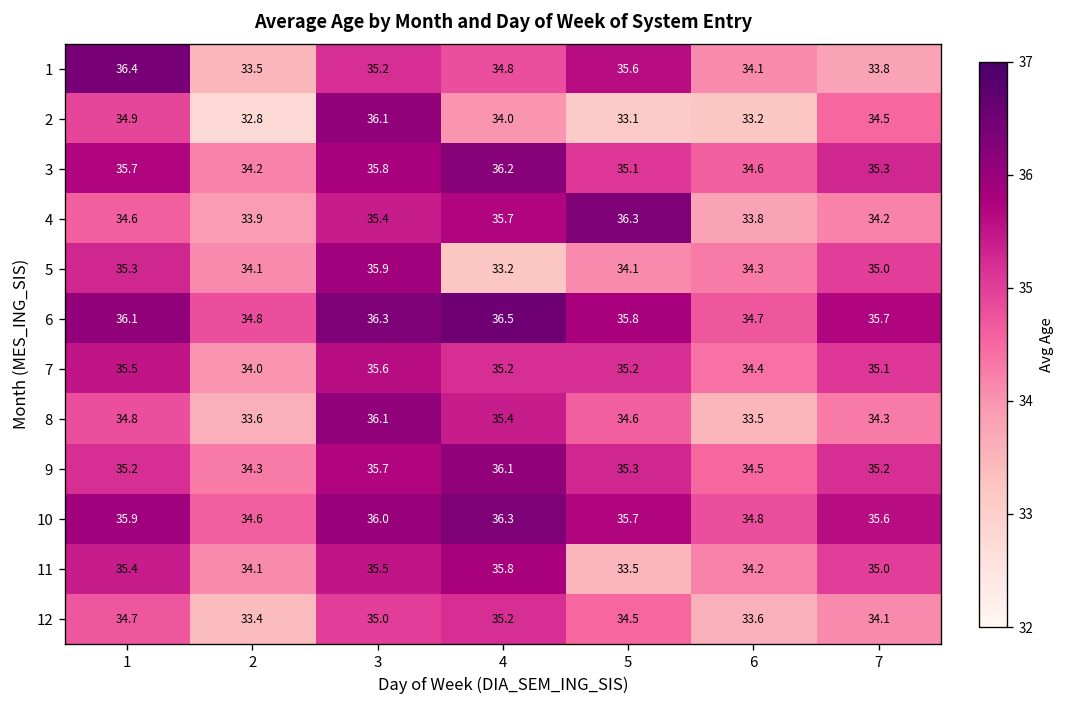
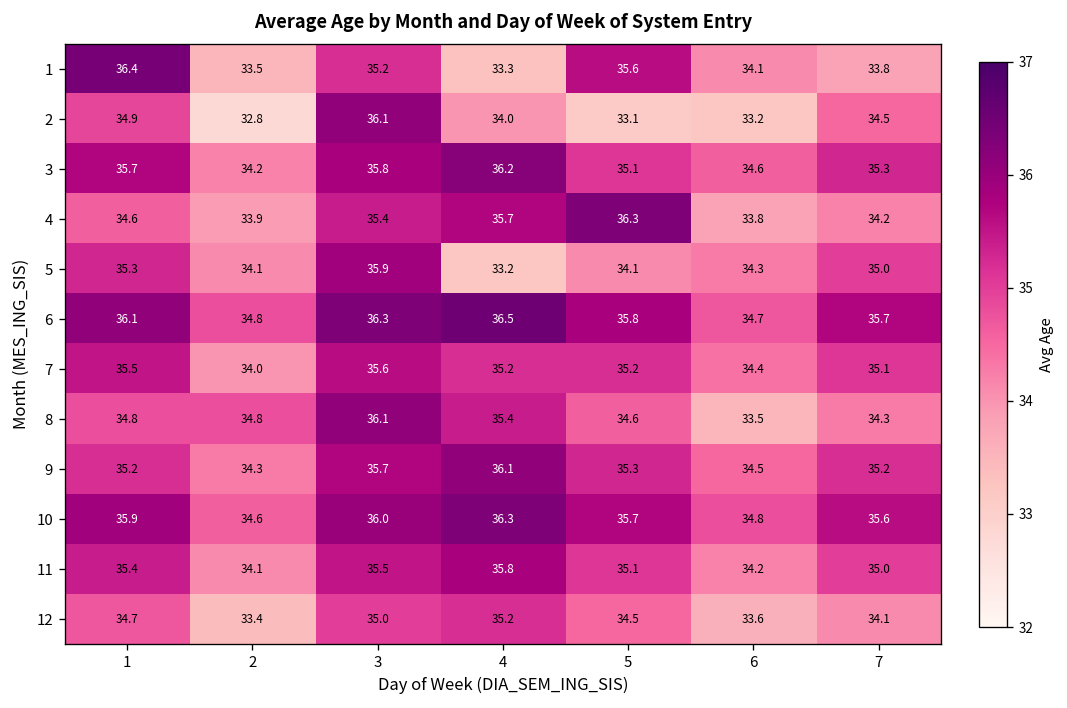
1, 4: 34.8 -> 33.3
8, 2: 33.6 -> 34.8
11, 5: 33.5 -> 35.1
